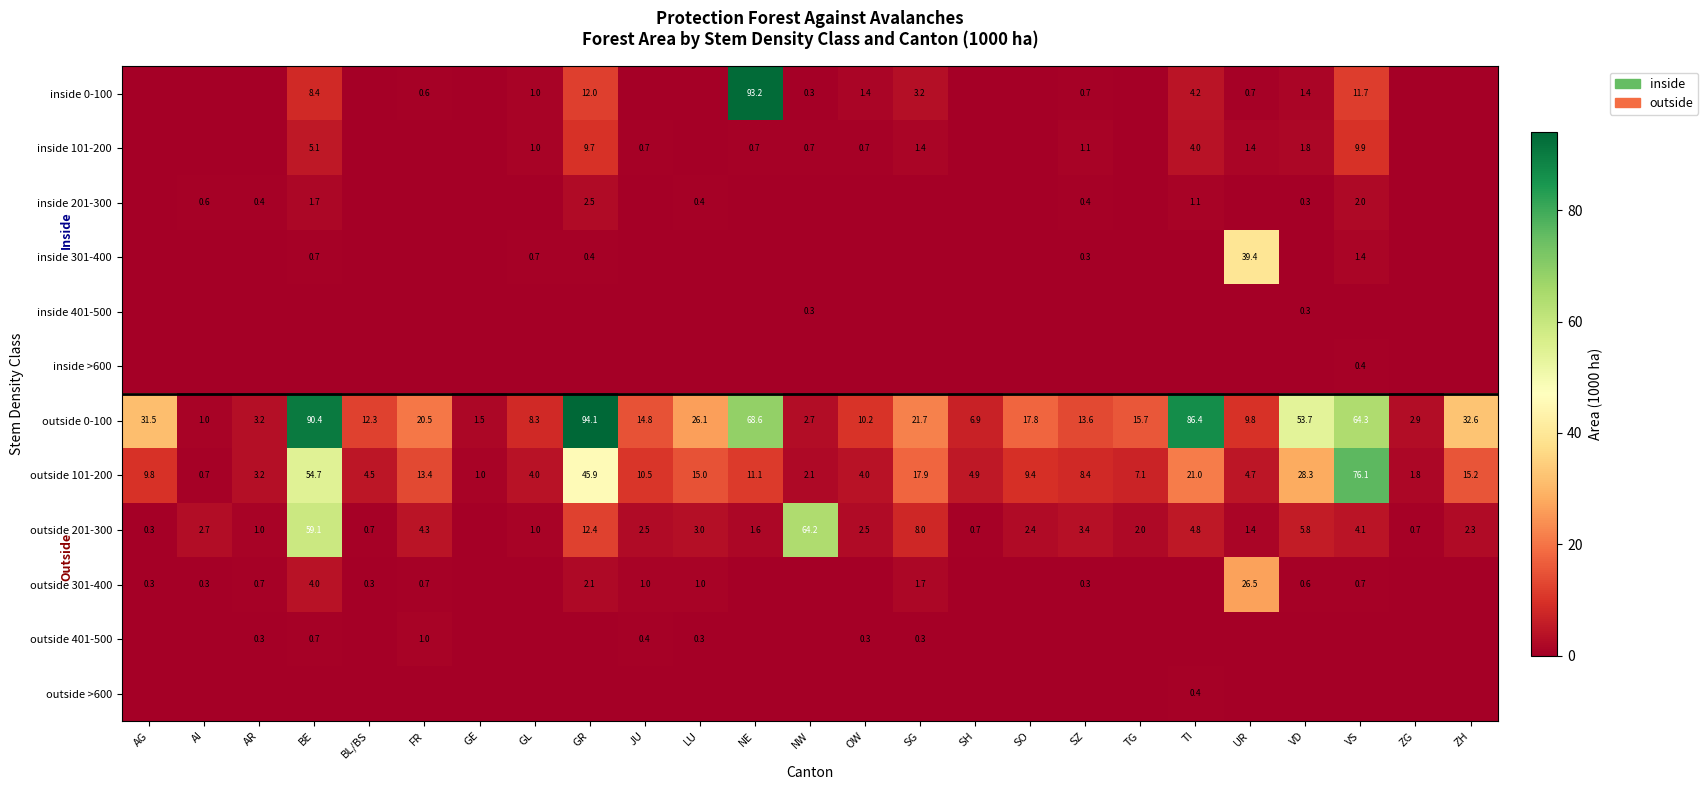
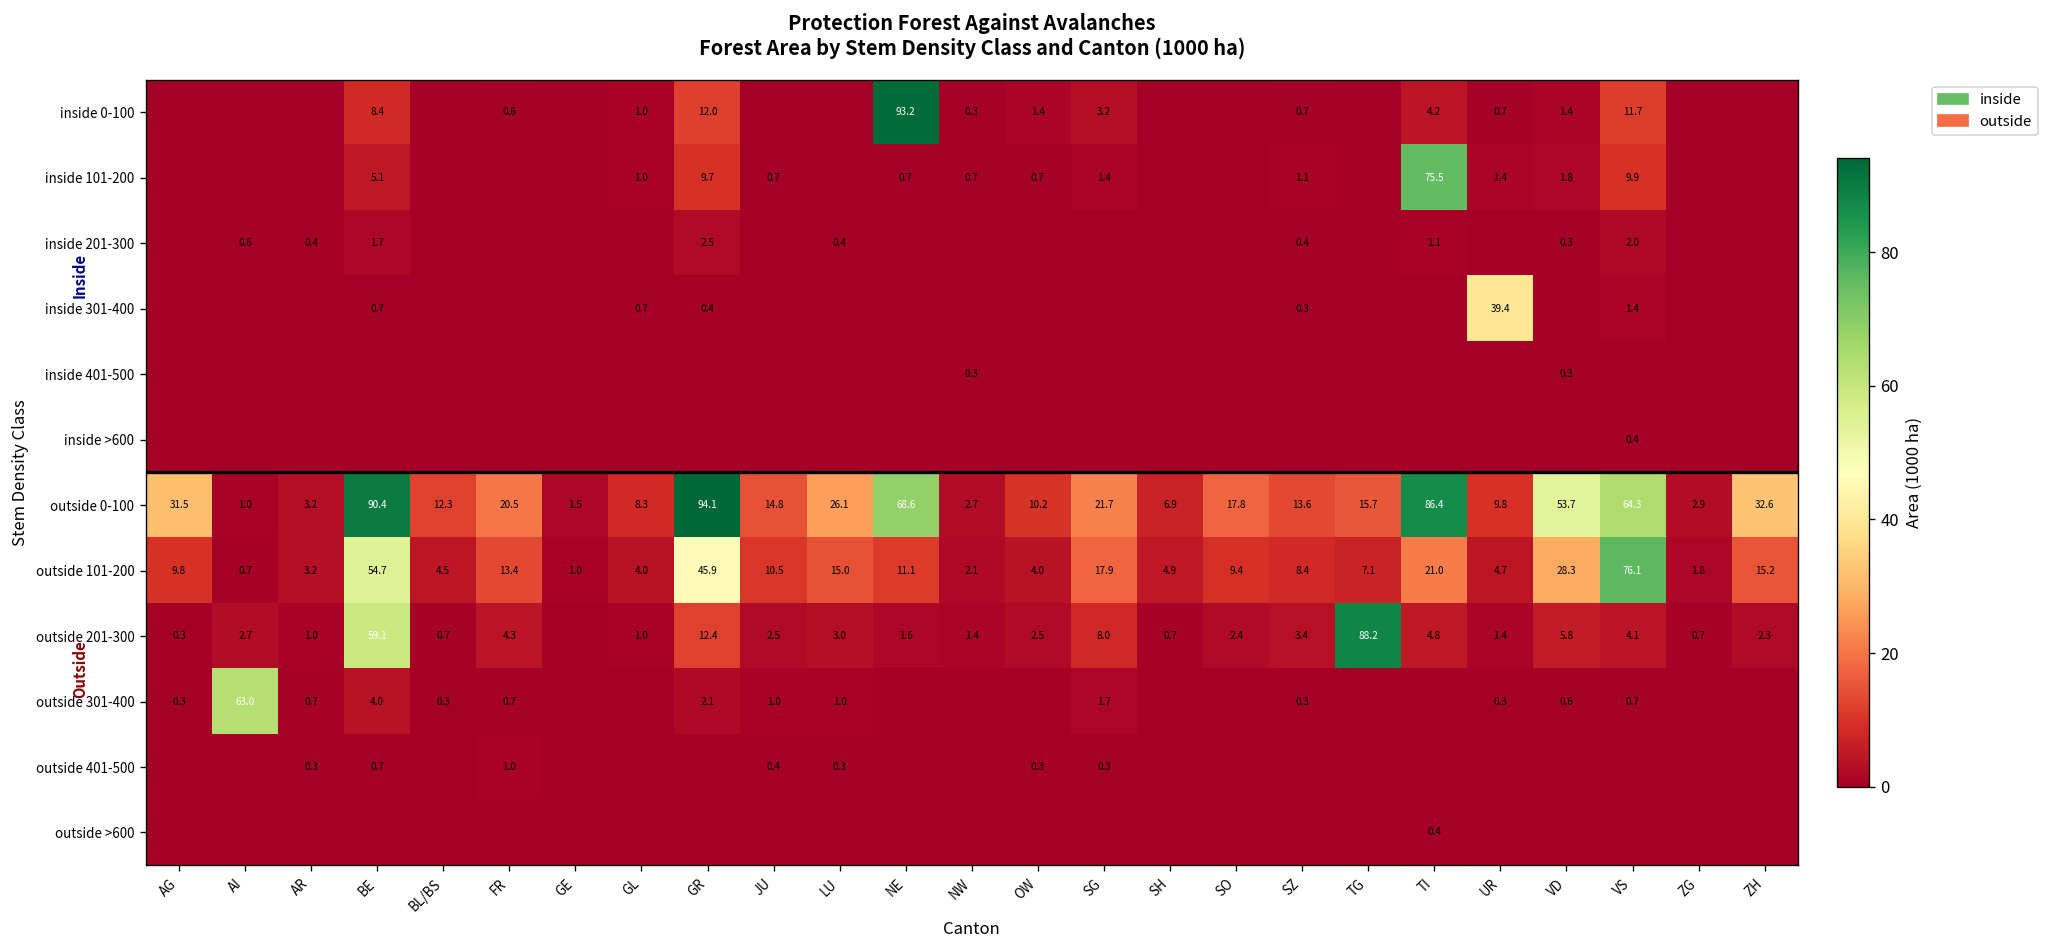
inside 101-200, TI: 4.0 -> 75.5
outside 201-300, NW: 64.2 -> 1.4
outside 201-300, TG: 2.0 -> 88.2
outside 301-400, AI: 0.3 -> 63.0
outside 301-400, UR: 26.5 -> 0.3
